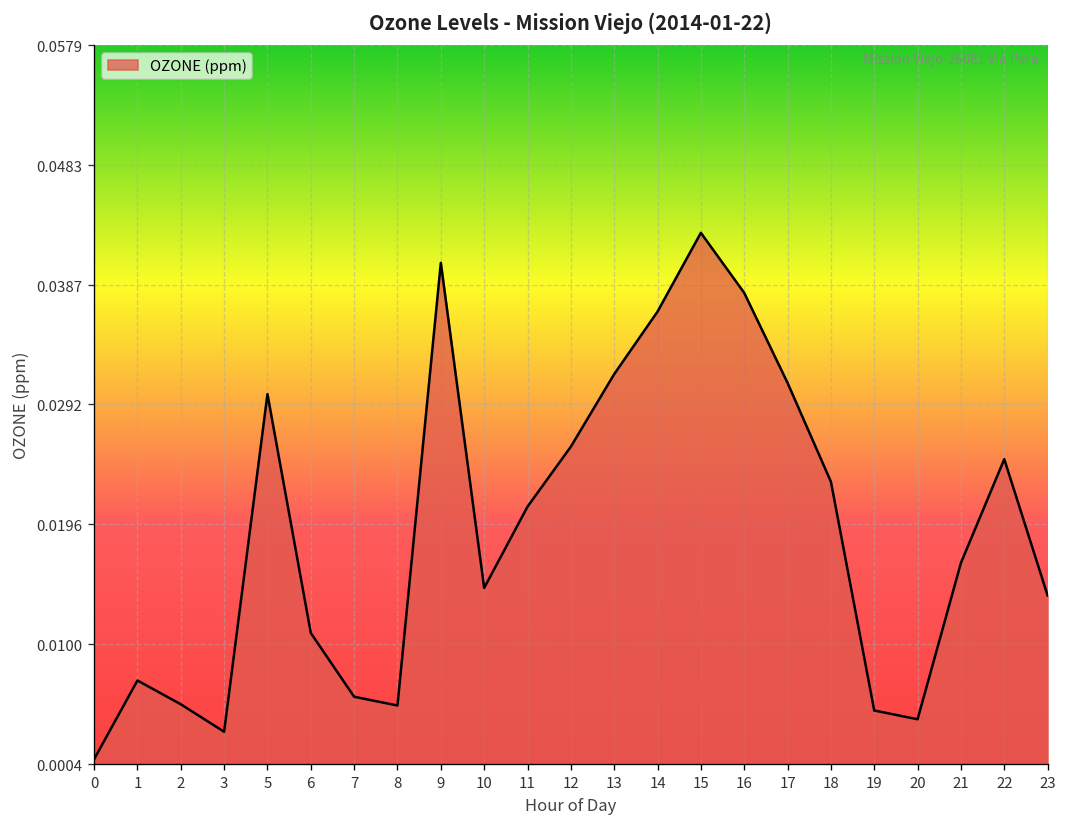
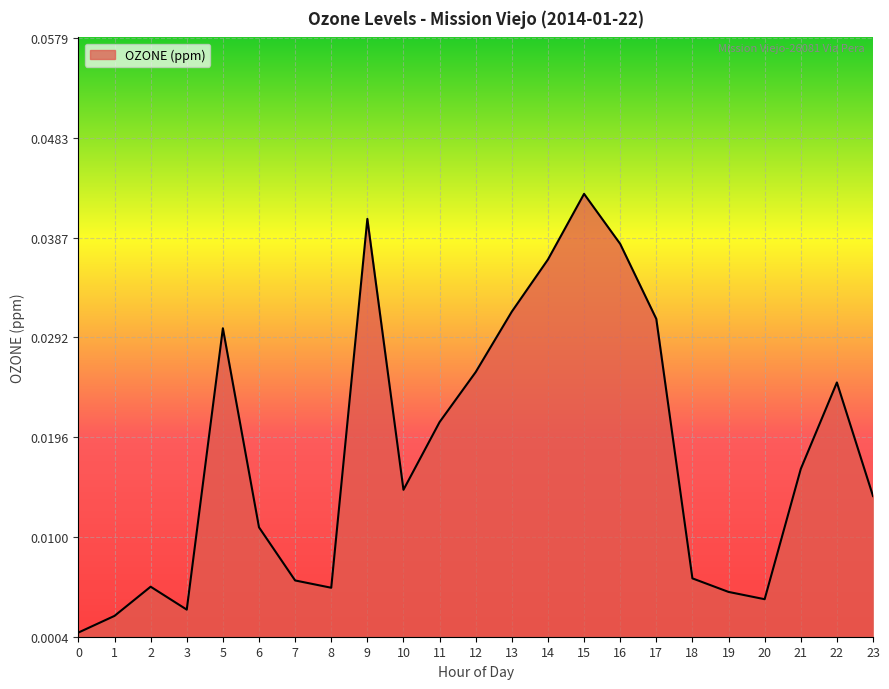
1: 0.0071 -> 0.0024
18: 0.023 -> 0.006
